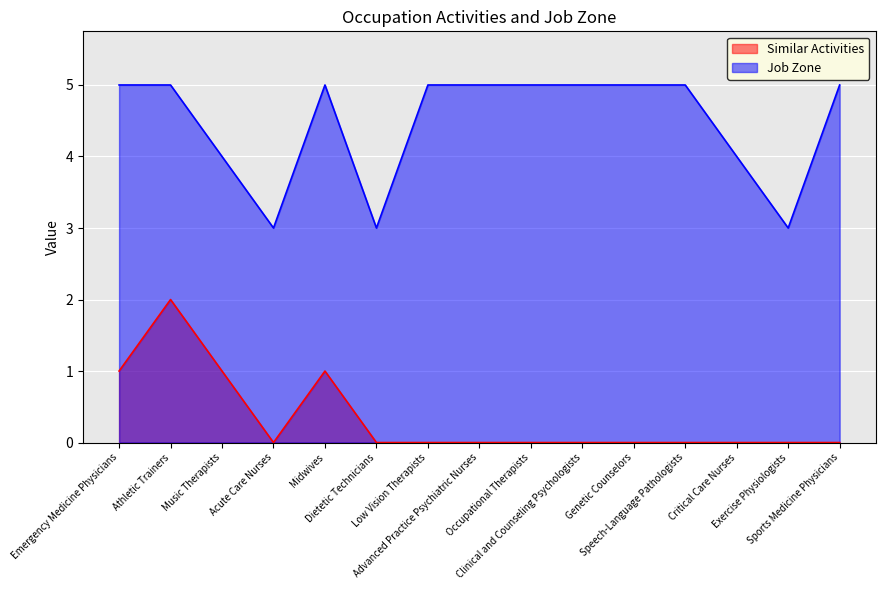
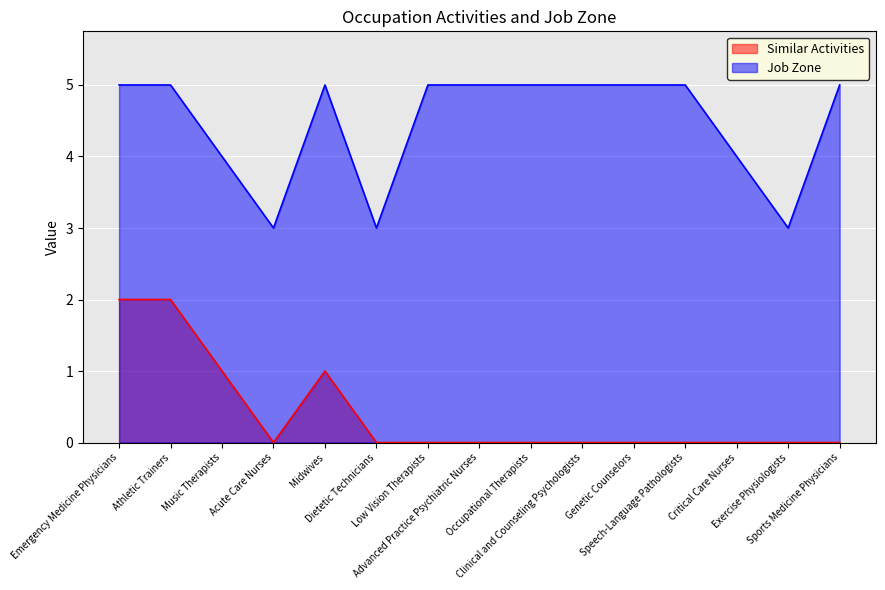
Similar Activities, Emergency Medicine Physicians: 1 -> 2
